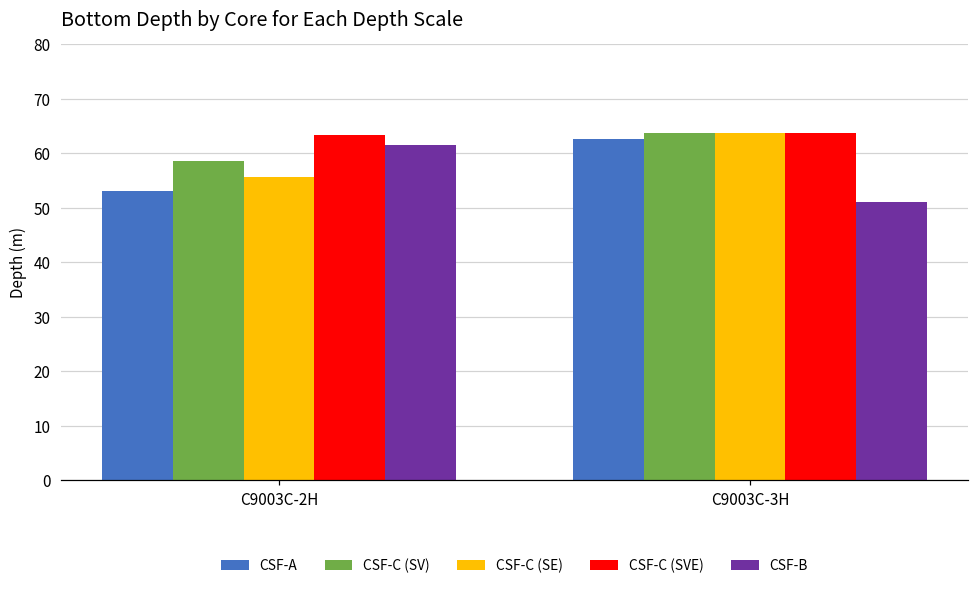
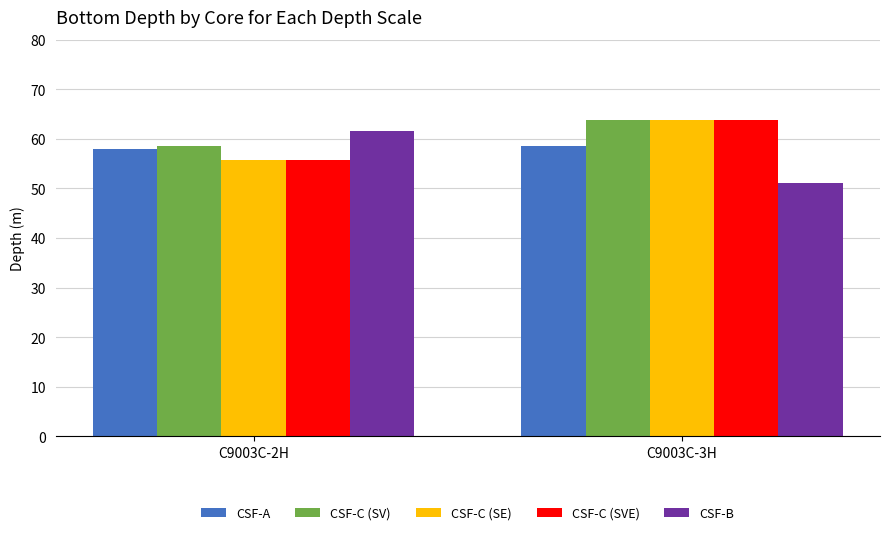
CSF-A, C9003C-2H: 53 -> 58
CSF-C (SVE), C9003C-2H: 63 -> 56
CSF-A, C9003C-3H: 63 -> 59
